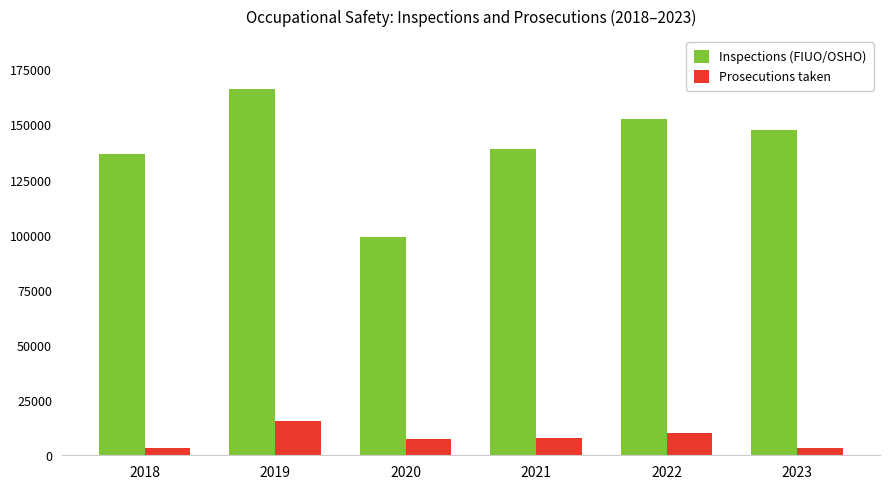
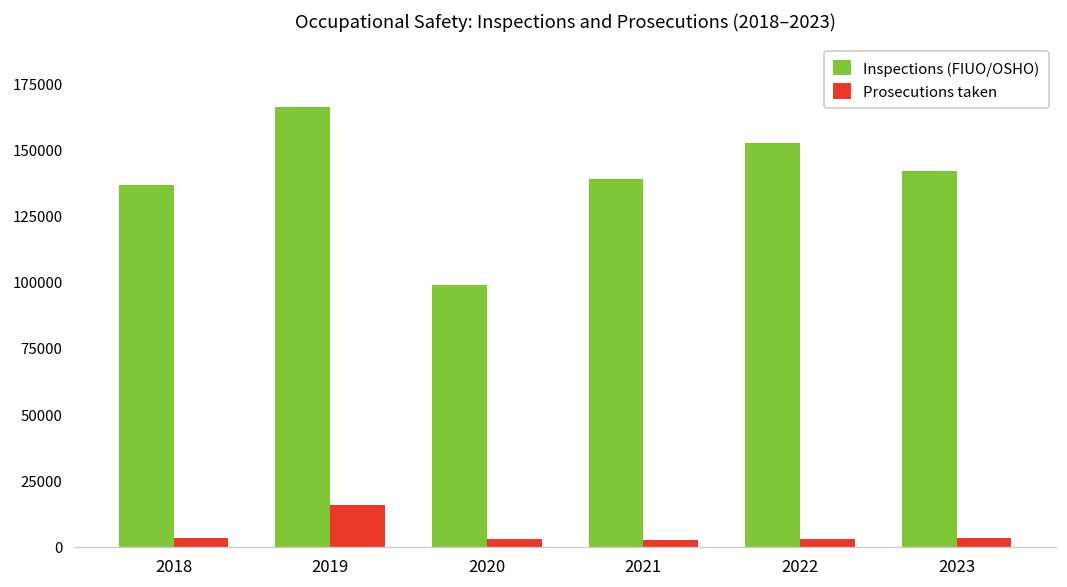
Prosecutions taken, 2020: 7000 -> 3000
Prosecutions taken, 2021: 8000 -> 2000
Prosecutions taken, 2022: 10000 -> 3000
Inspections (FIUO/OSHO), 2023: 148000 -> 142000
